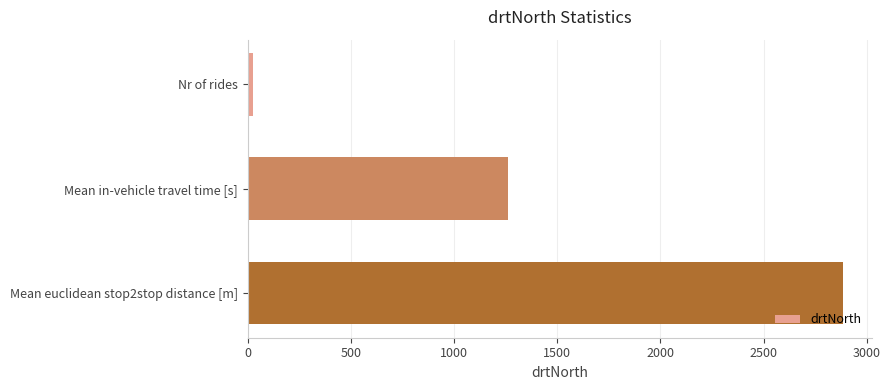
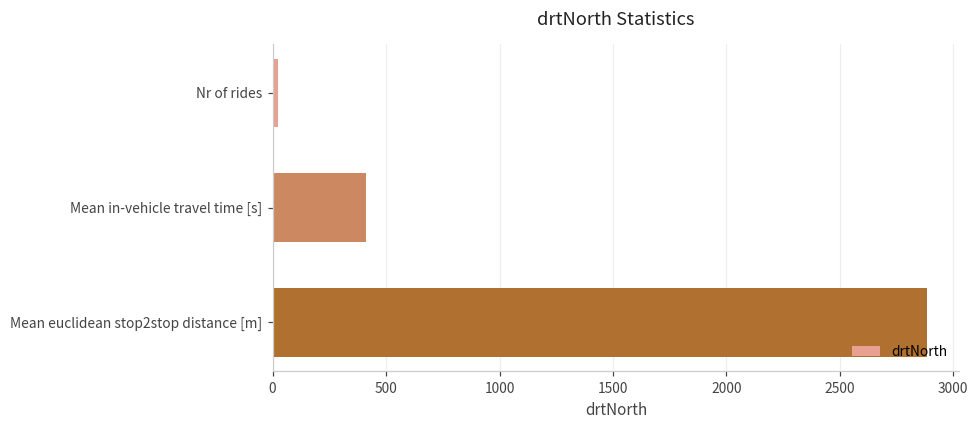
Mean in-vehicle travel time [s]: 1260 -> 410
